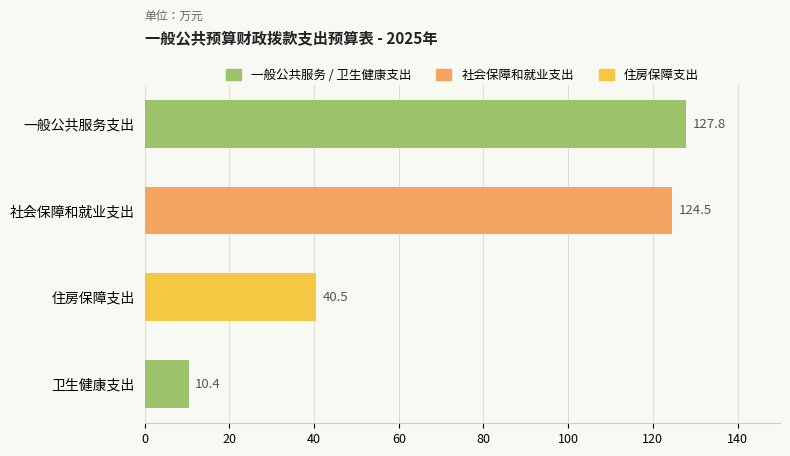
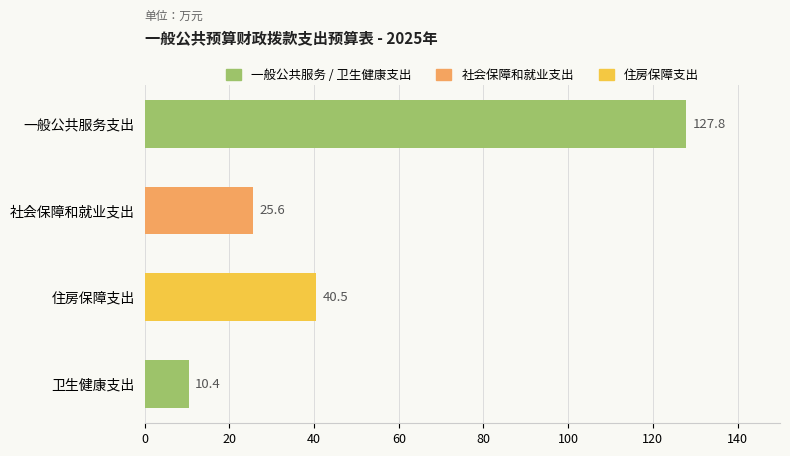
社会保障和就业支出: 124.5 -> 25.6
